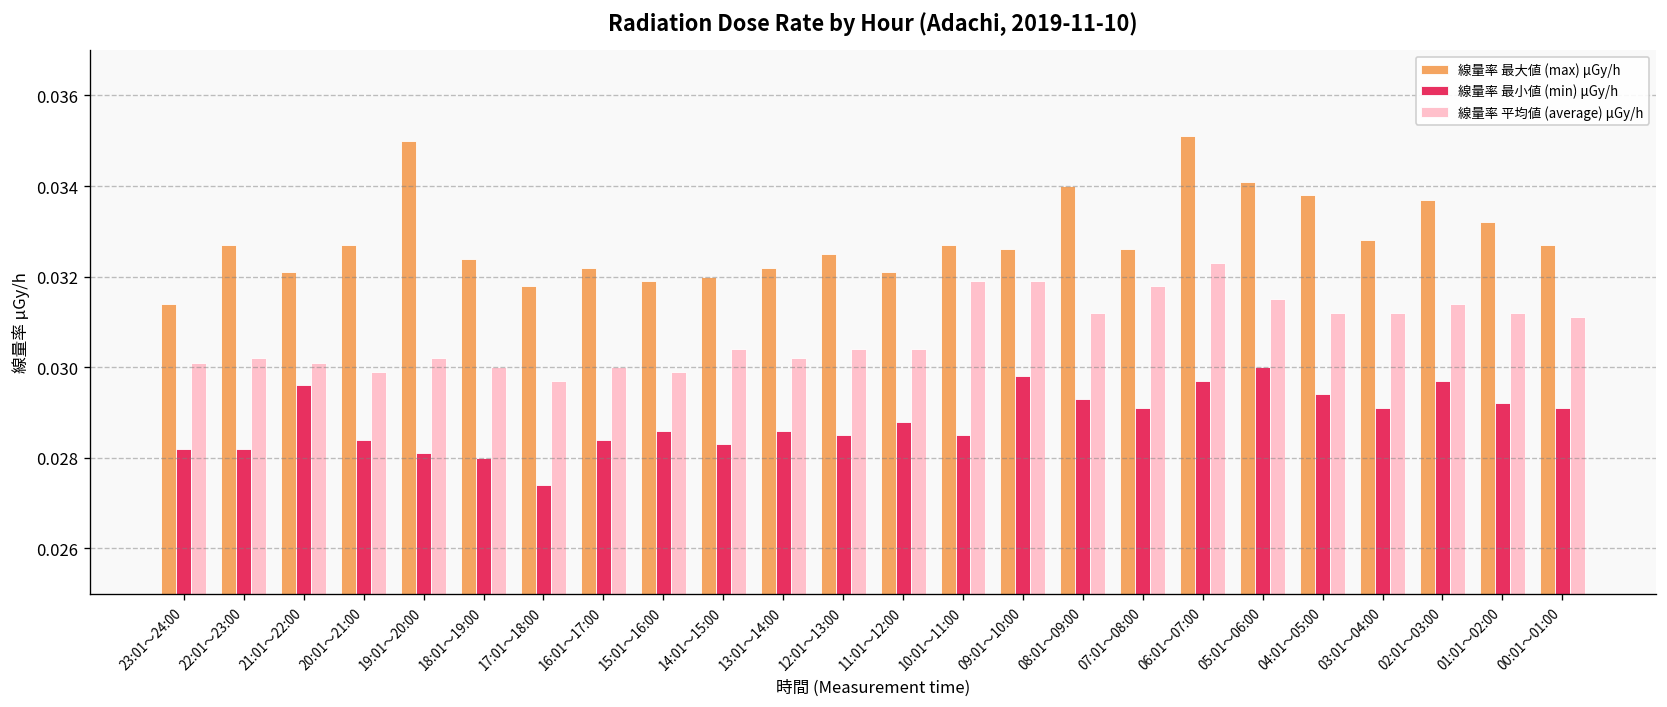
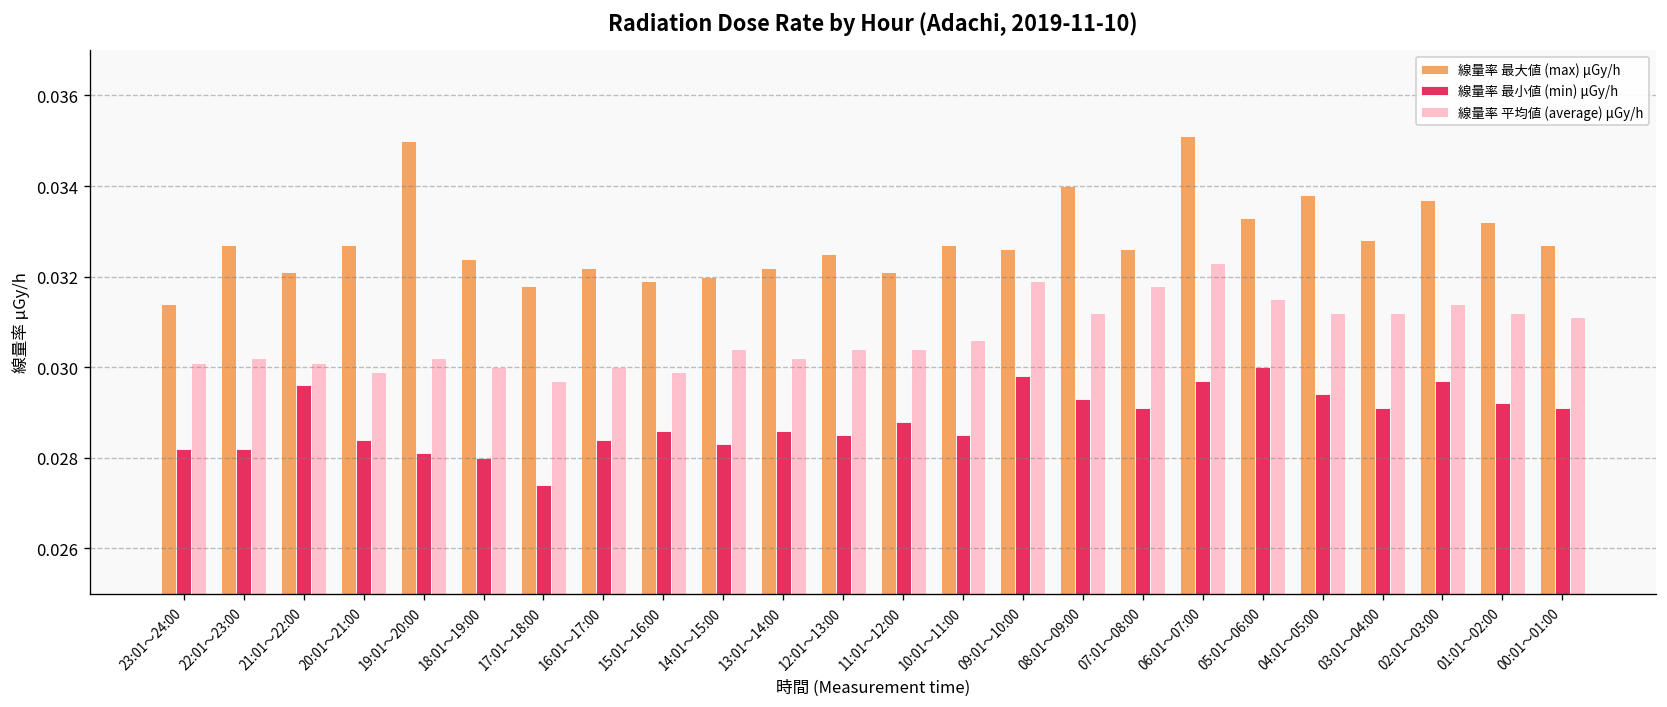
線量率 平均値 (average) μGy/h, 10:01～11:00: 0.0319 -> 0.0306
線量率 最大値 (max) μGy/h, 05:01～06:00: 0.0341 -> 0.0333
